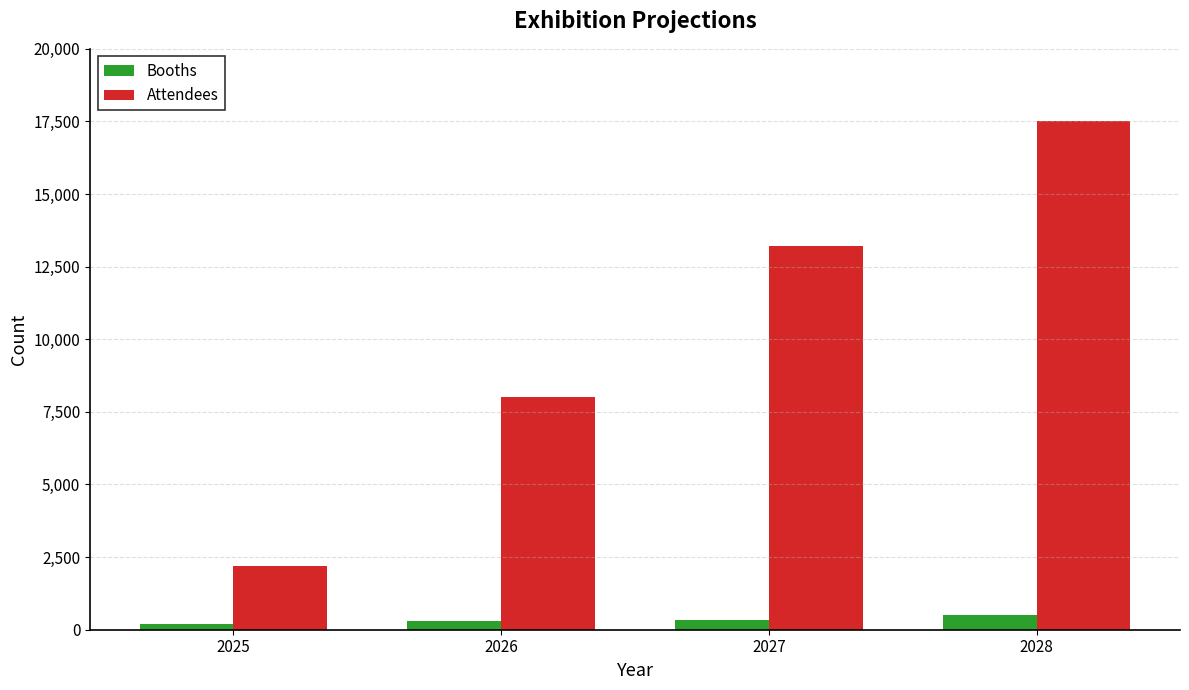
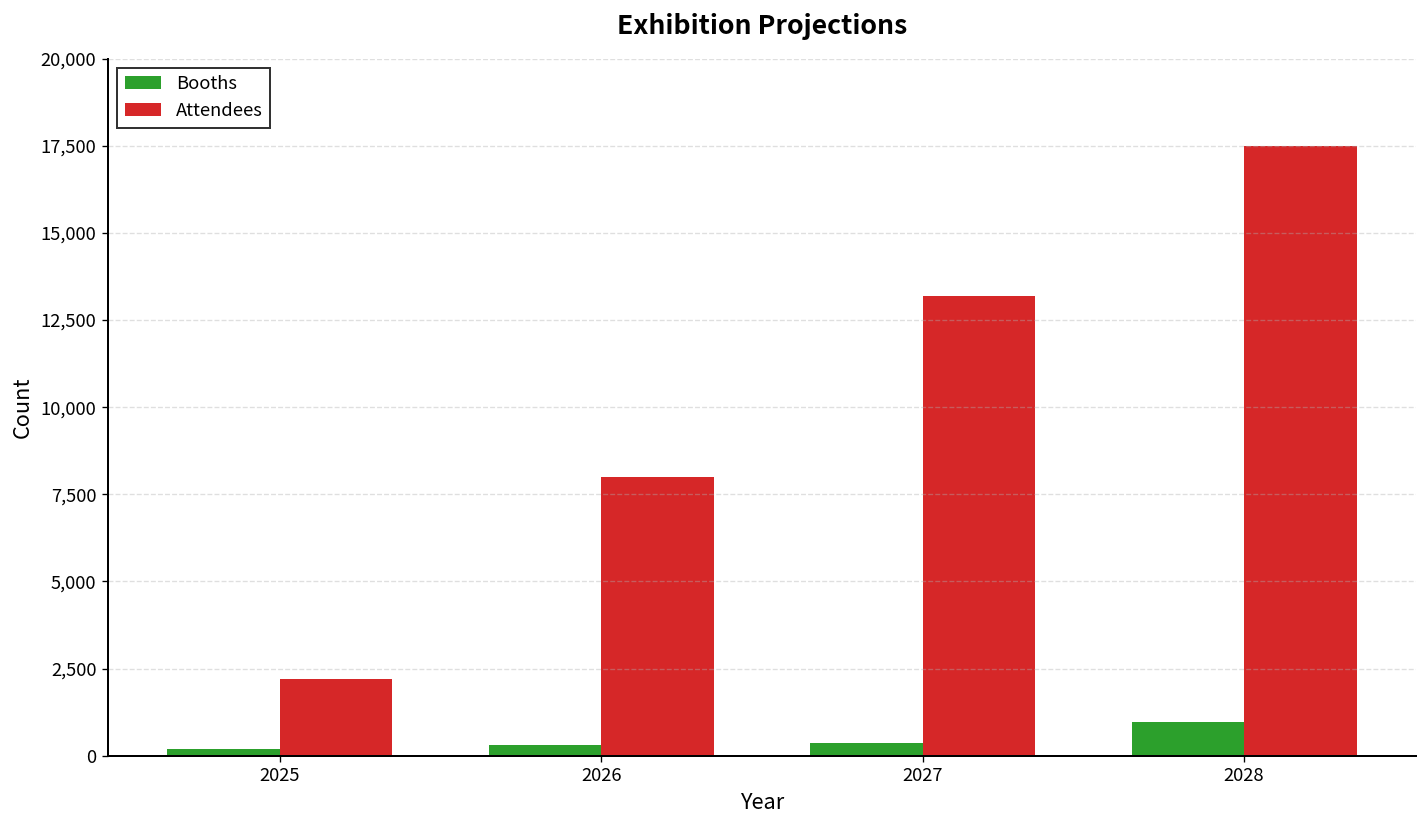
Booths, 2028: 500 -> 1,000
